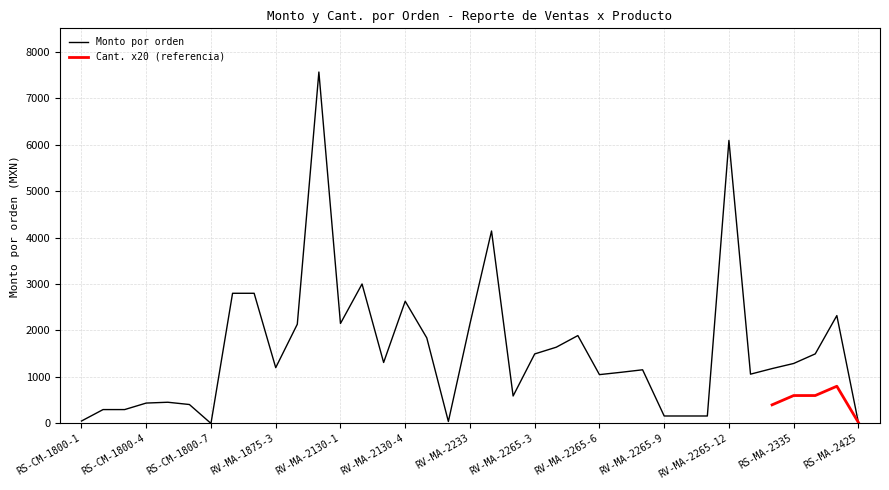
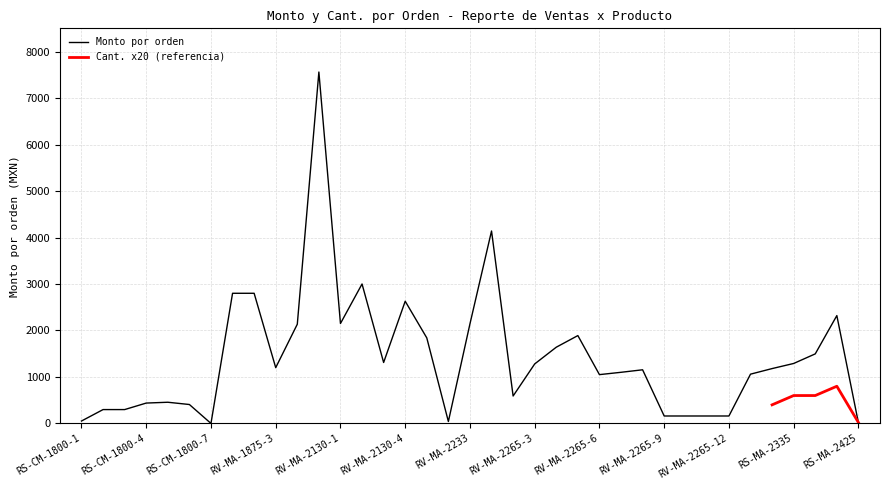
Monto por orden, RV-MA-2265-3: 1500 -> 1300
Monto por orden, RV-MA-2265-12: 6100 -> 200
